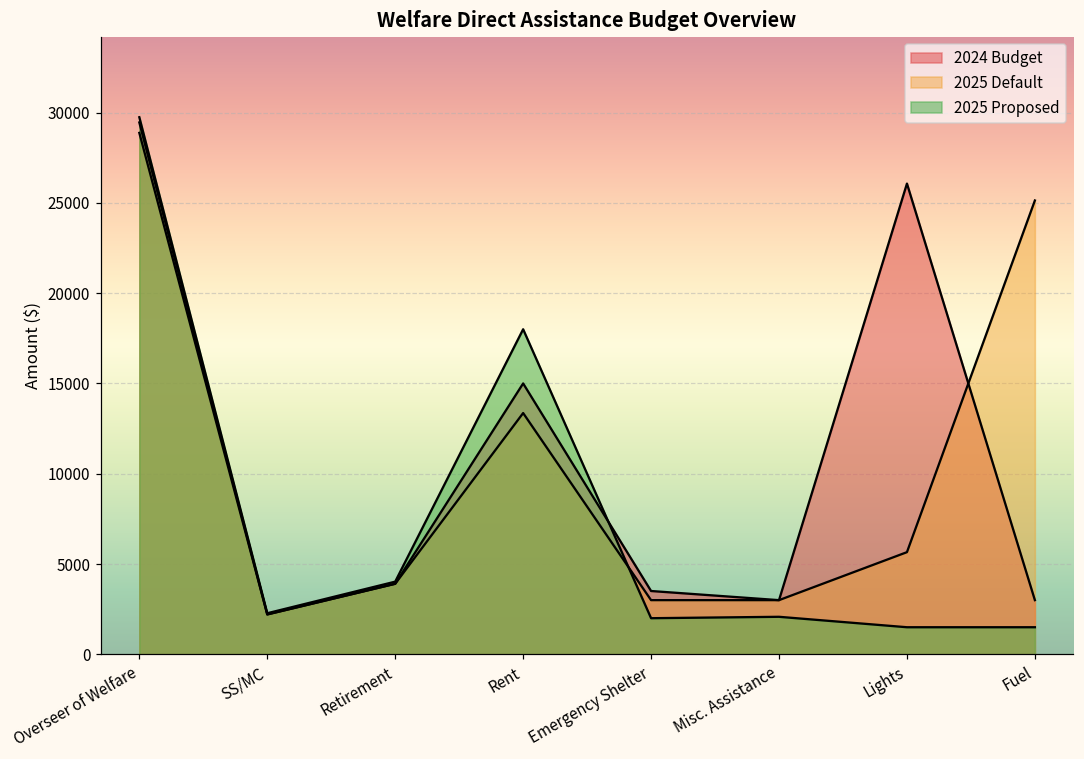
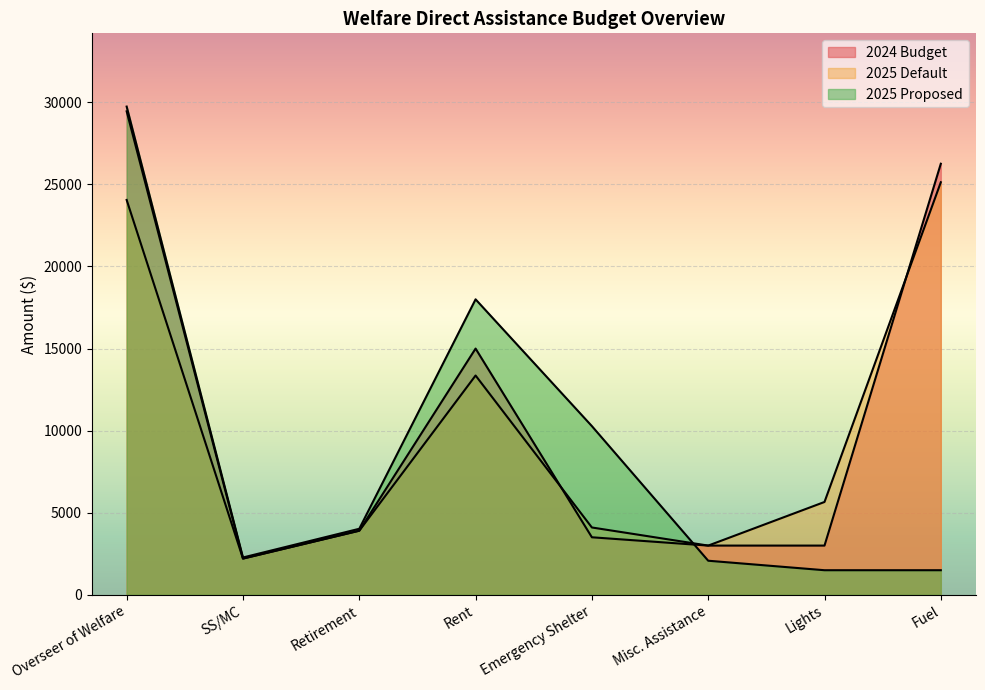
2025 Default, Overseer of Welfare: 28900 -> 24100
2025 Default, Emergency Shelter: 3000 -> 4100
2025 Proposed, Emergency Shelter: 2000 -> 10300
2024 Budget, Lights: 26100 -> 3000
2024 Budget, Fuel: 3000 -> 26300
